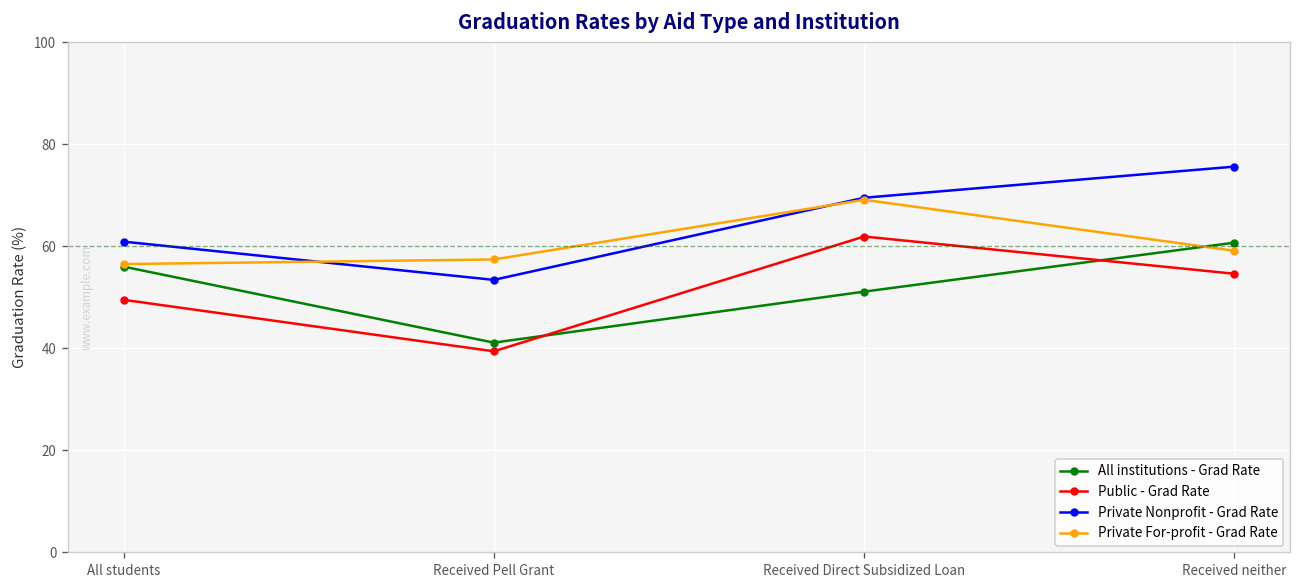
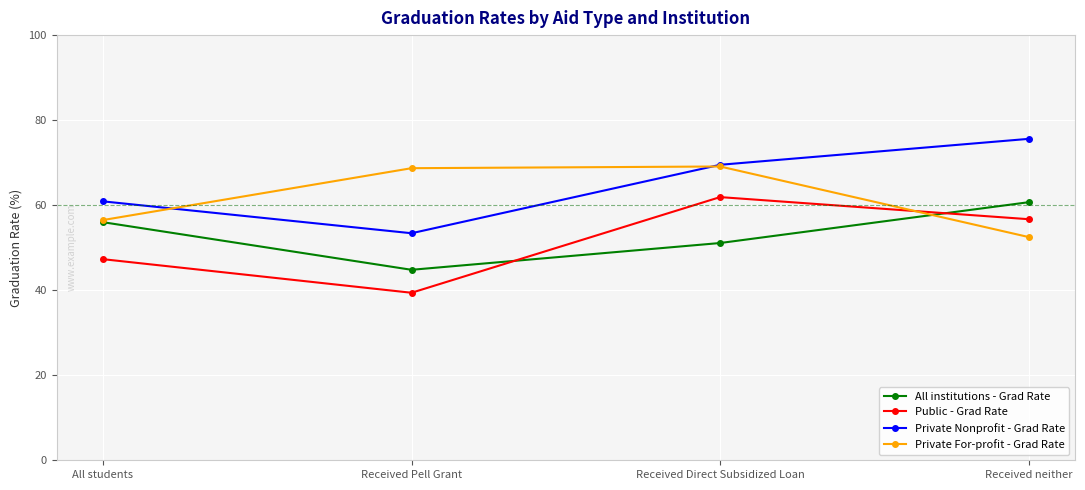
Public - Grad Rate, All students: 50 -> 47
All institutions - Grad Rate, Received Pell Grant: 41 -> 45
Private For-profit - Grad Rate, Received Pell Grant: 57 -> 69
Public - Grad Rate, Received neither: 55 -> 57
Private For-profit - Grad Rate, Received neither: 59 -> 53
